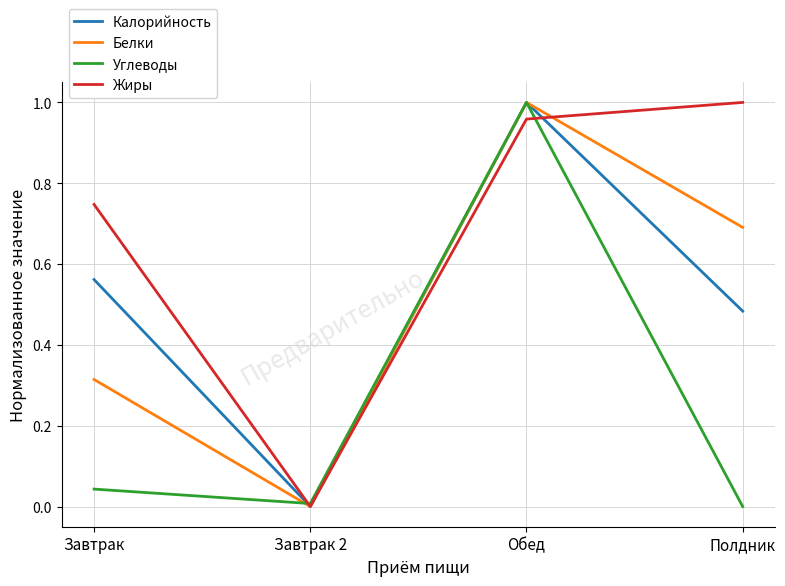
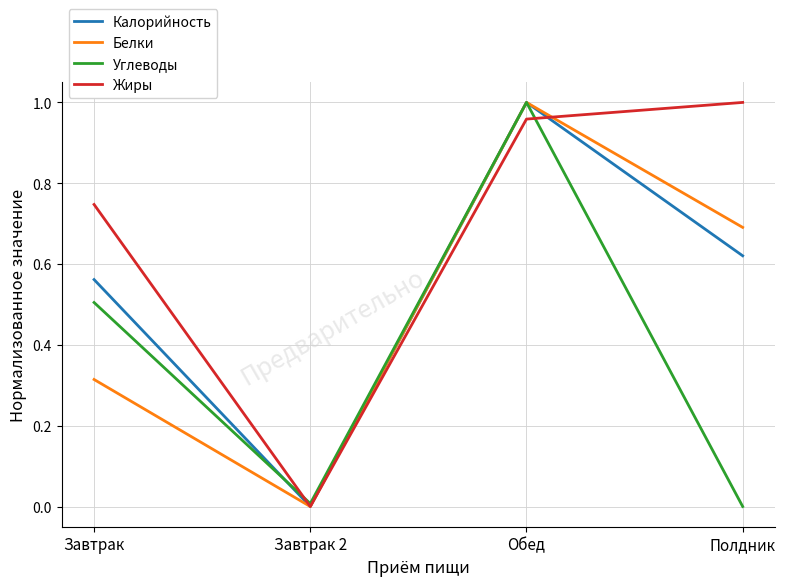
Углеводы, Завтрак: 0.04 -> 0.50
Калорийность, Полдник: 0.48 -> 0.62
